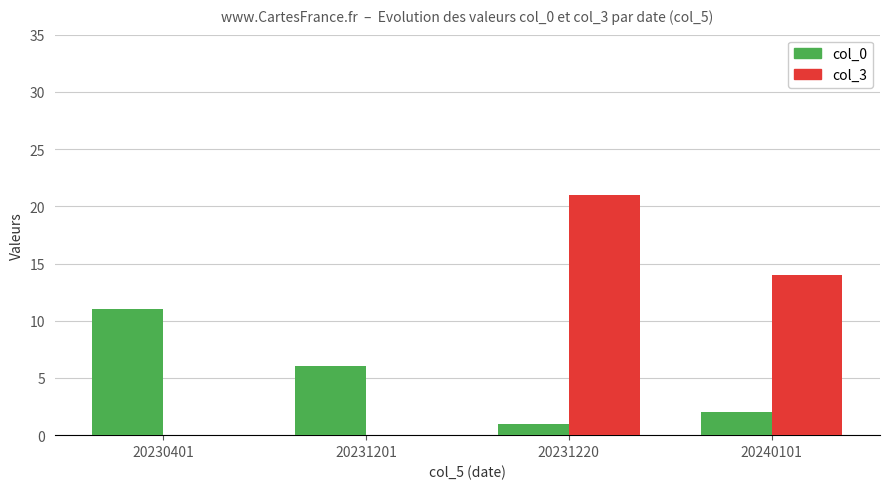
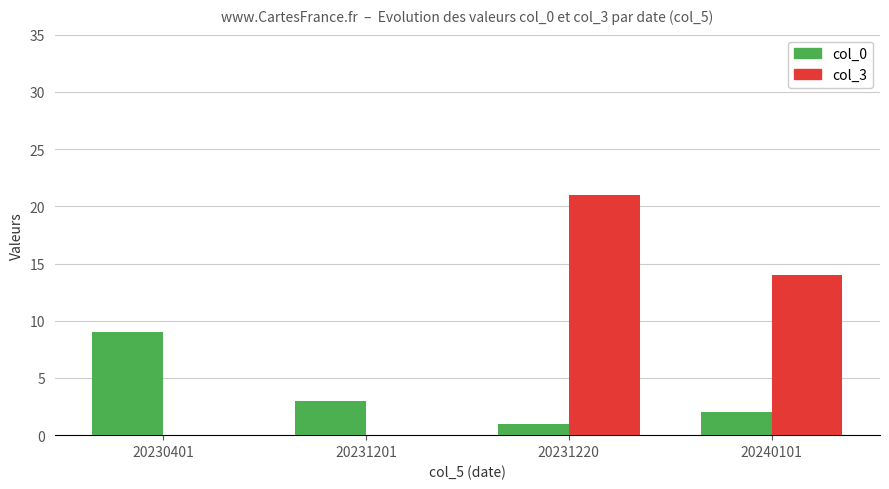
col_0, 20230401: 11 -> 9
col_0, 20231201: 6 -> 3
